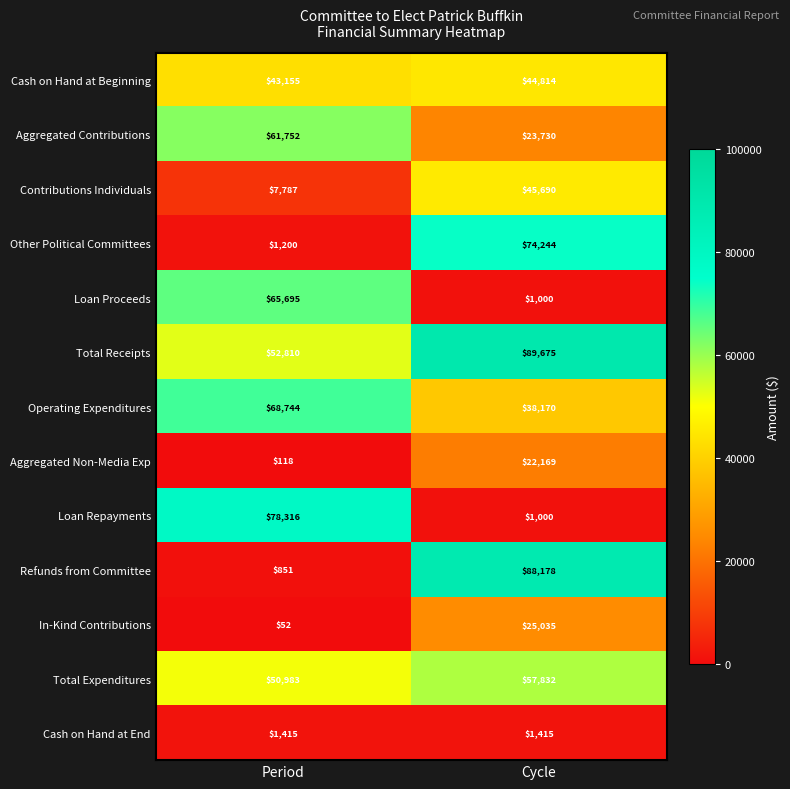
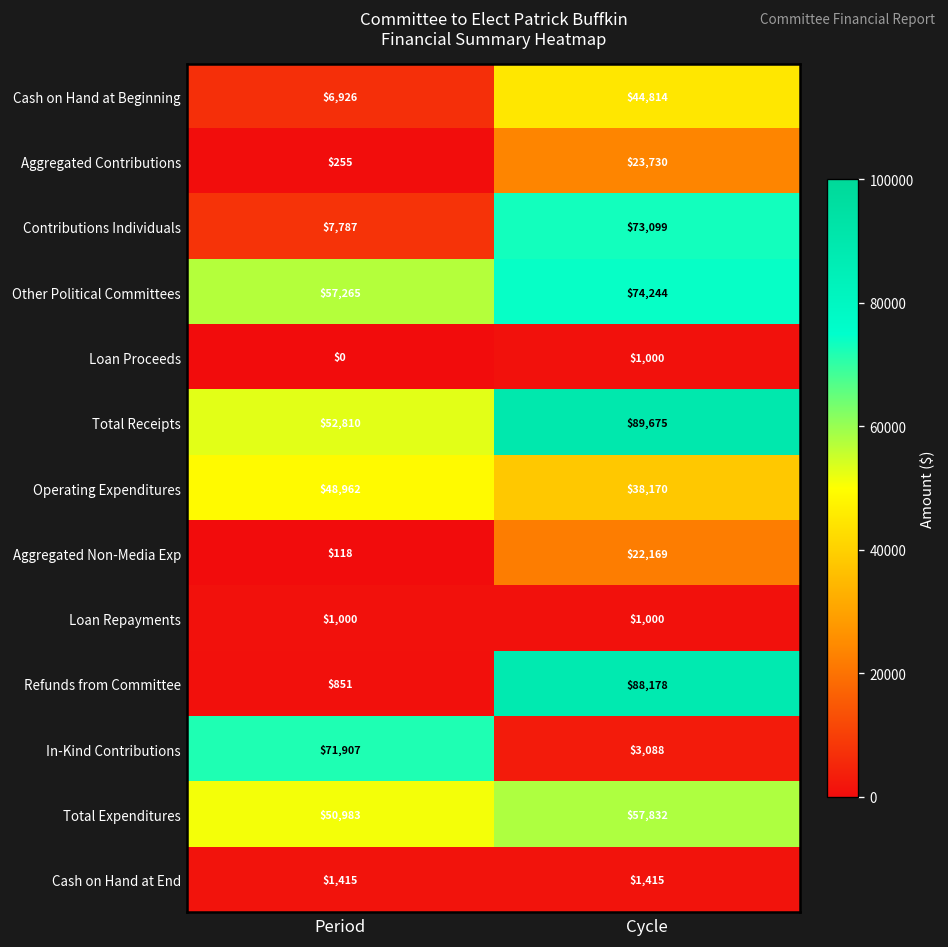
Cash on Hand at Beginning, Period: $43,155 -> $6,926
Aggregated Contributions, Period: $61,752 -> $255
Contributions Individuals, Cycle: $45,690 -> $73,099
Other Political Committees, Period: $1,200 -> $57,265
Loan Proceeds, Period: $65,695 -> $0
Operating Expenditures, Period: $68,744 -> $48,962
Loan Repayments, Period: $78,316 -> $1,000
In-Kind Contributions, Period: $52 -> $71,907
In-Kind Contributions, Cycle: $25,035 -> $3,088
